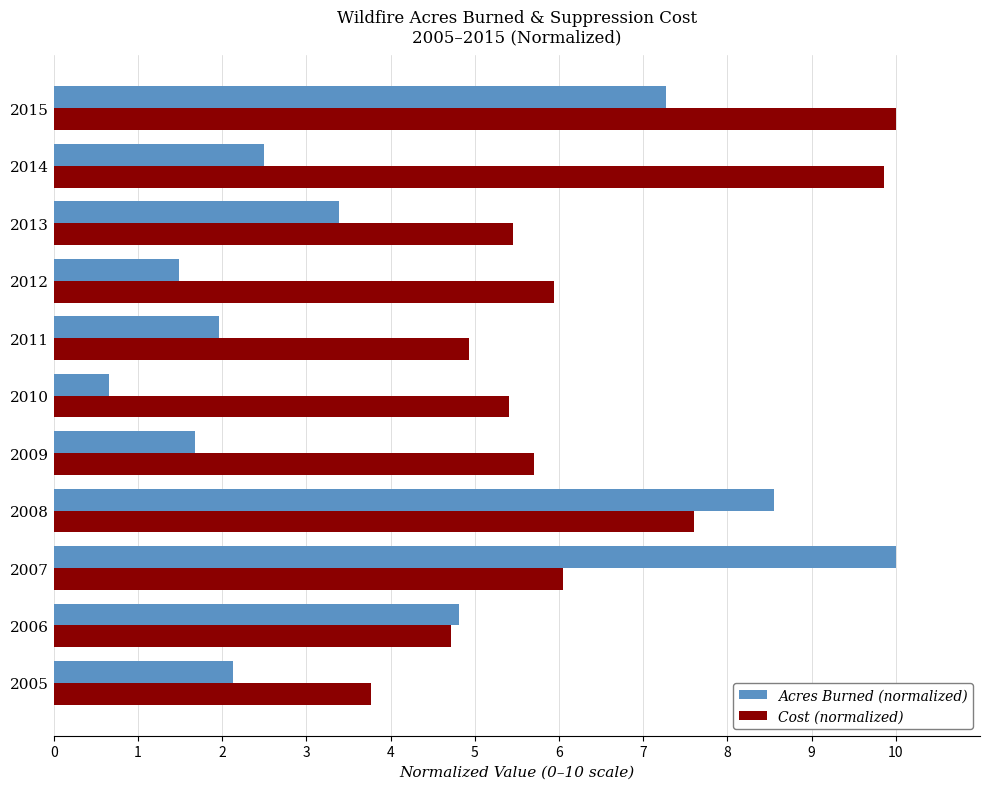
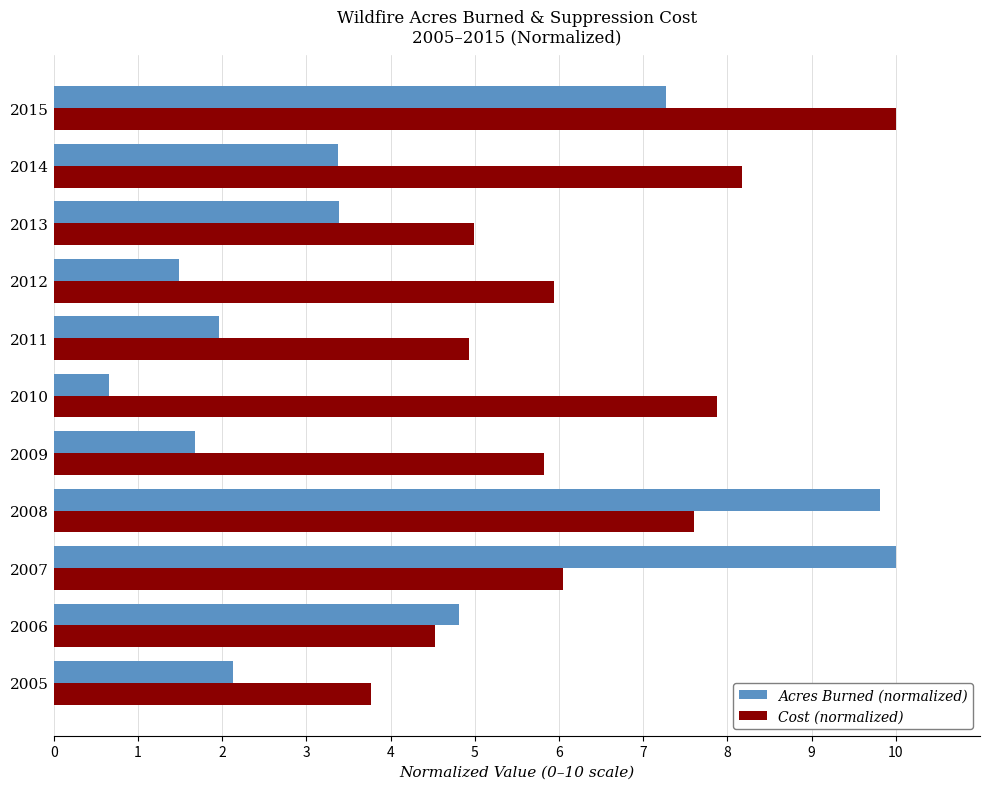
Acres Burned (normalized), 2014: 2.5 -> 3.4
Cost (normalized), 2014: 9.9 -> 8.2
Cost (normalized), 2013: 5.4 -> 5.0
Cost (normalized), 2010: 5.4 -> 7.9
Cost (normalized), 2009: 5.7 -> 5.8
Acres Burned (normalized), 2008: 8.6 -> 9.8
Cost (normalized), 2006: 4.7 -> 4.5
